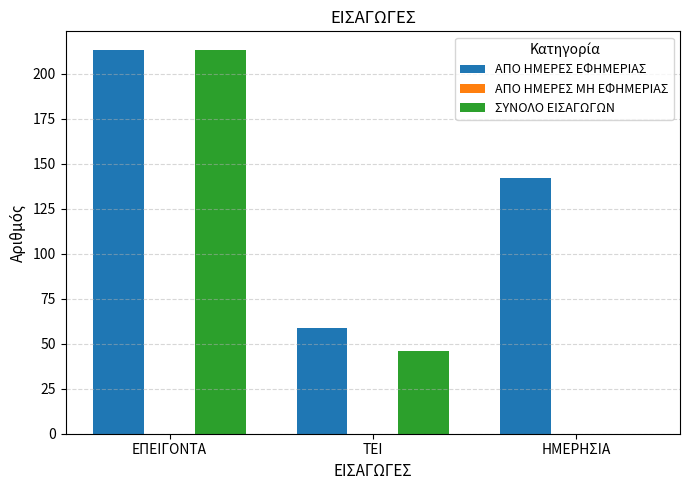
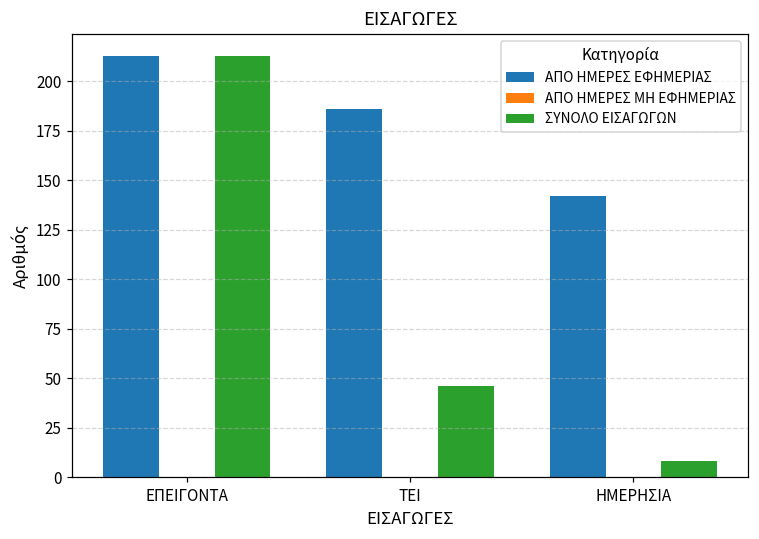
ΑΠΟ ΗΜΕΡΕΣ ΕΦΗΜΕΡΙΑΣ, ΤΕΙ: 59 -> 186
ΣΥΝΟΛΟ ΕΙΣΑΓΩΓΩΝ, ΗΜΕΡΗΣΙΑ: 0 -> 8
